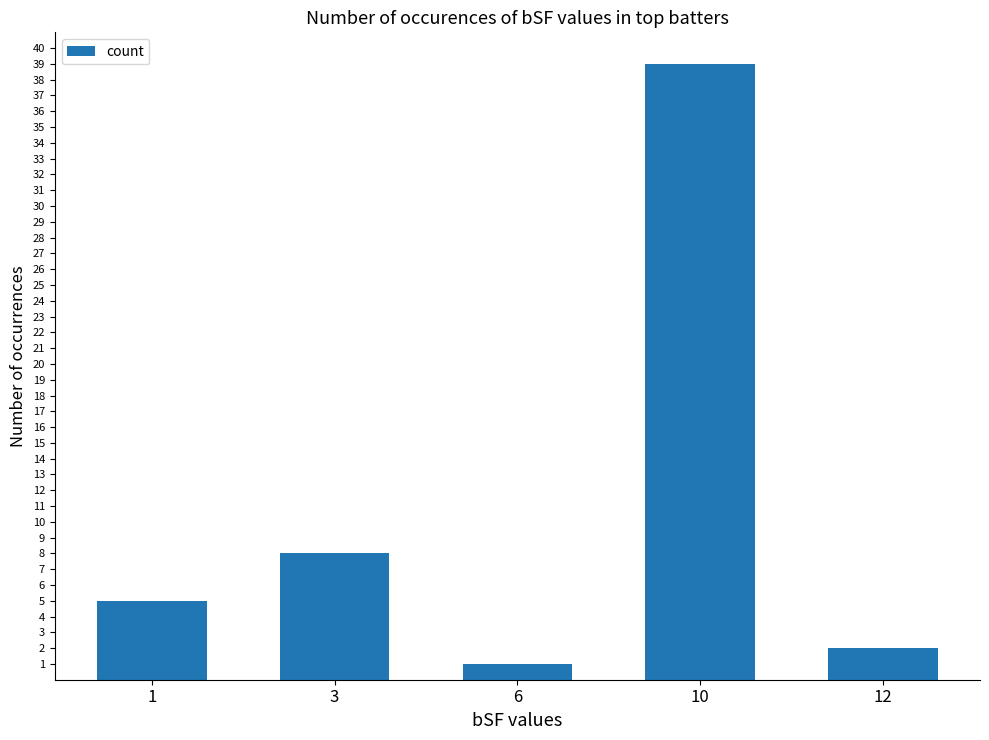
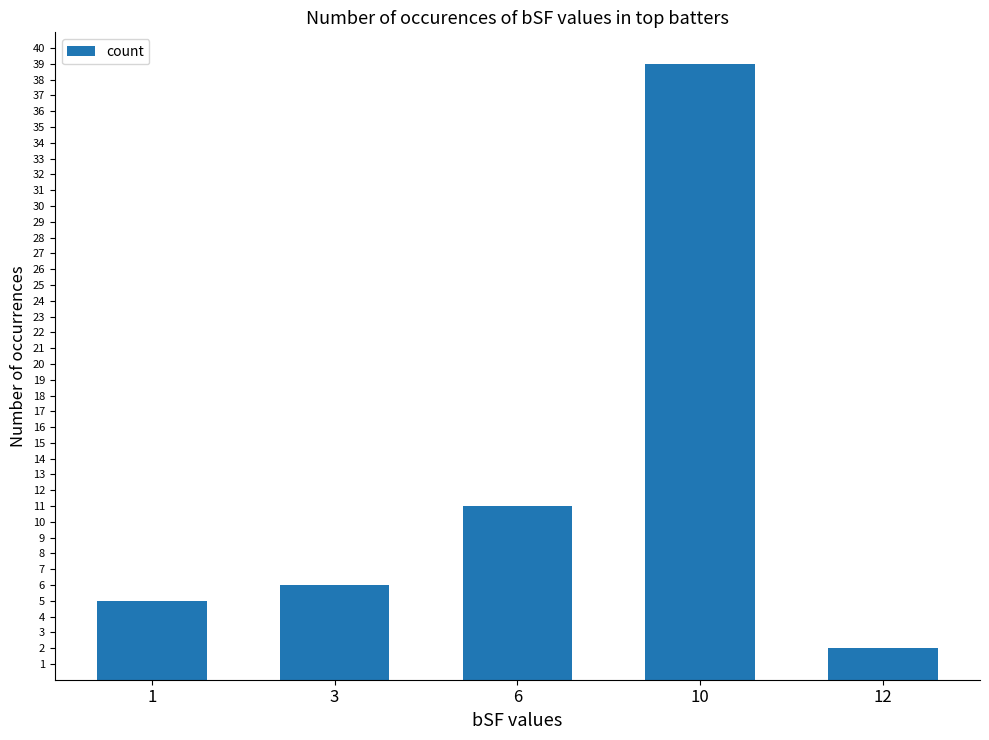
3: 8 -> 6
6: 1 -> 11
